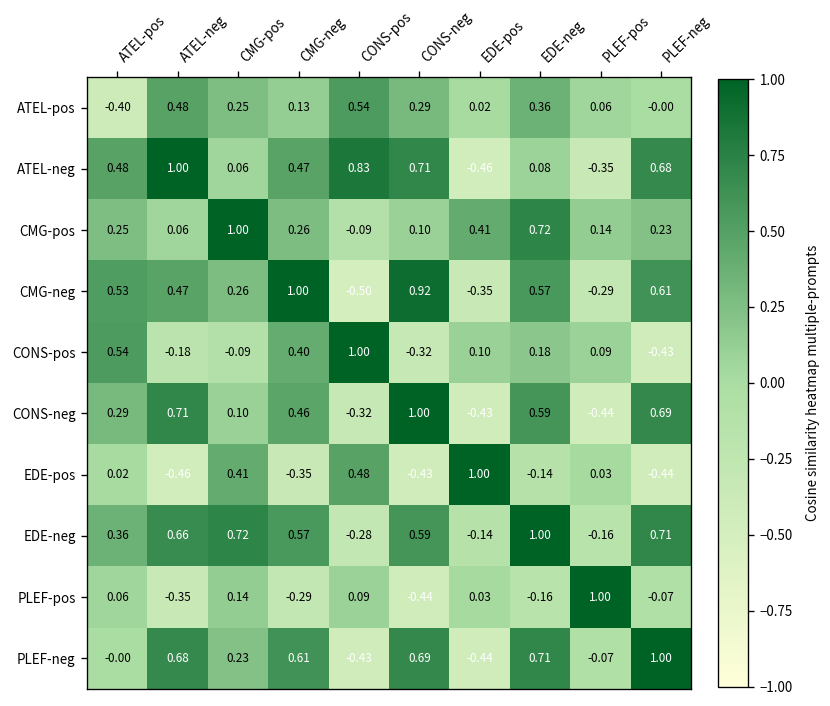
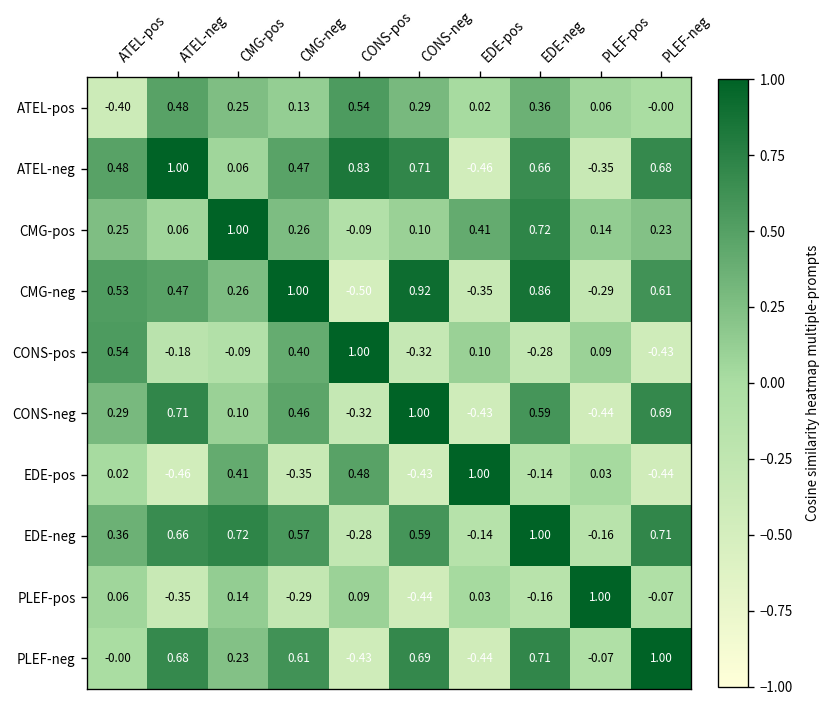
ATEL-neg, EDE-neg: 0.08 -> 0.66
CMG-neg, EDE-neg: 0.57 -> 0.86
CONS-pos, EDE-neg: 0.18 -> -0.28
